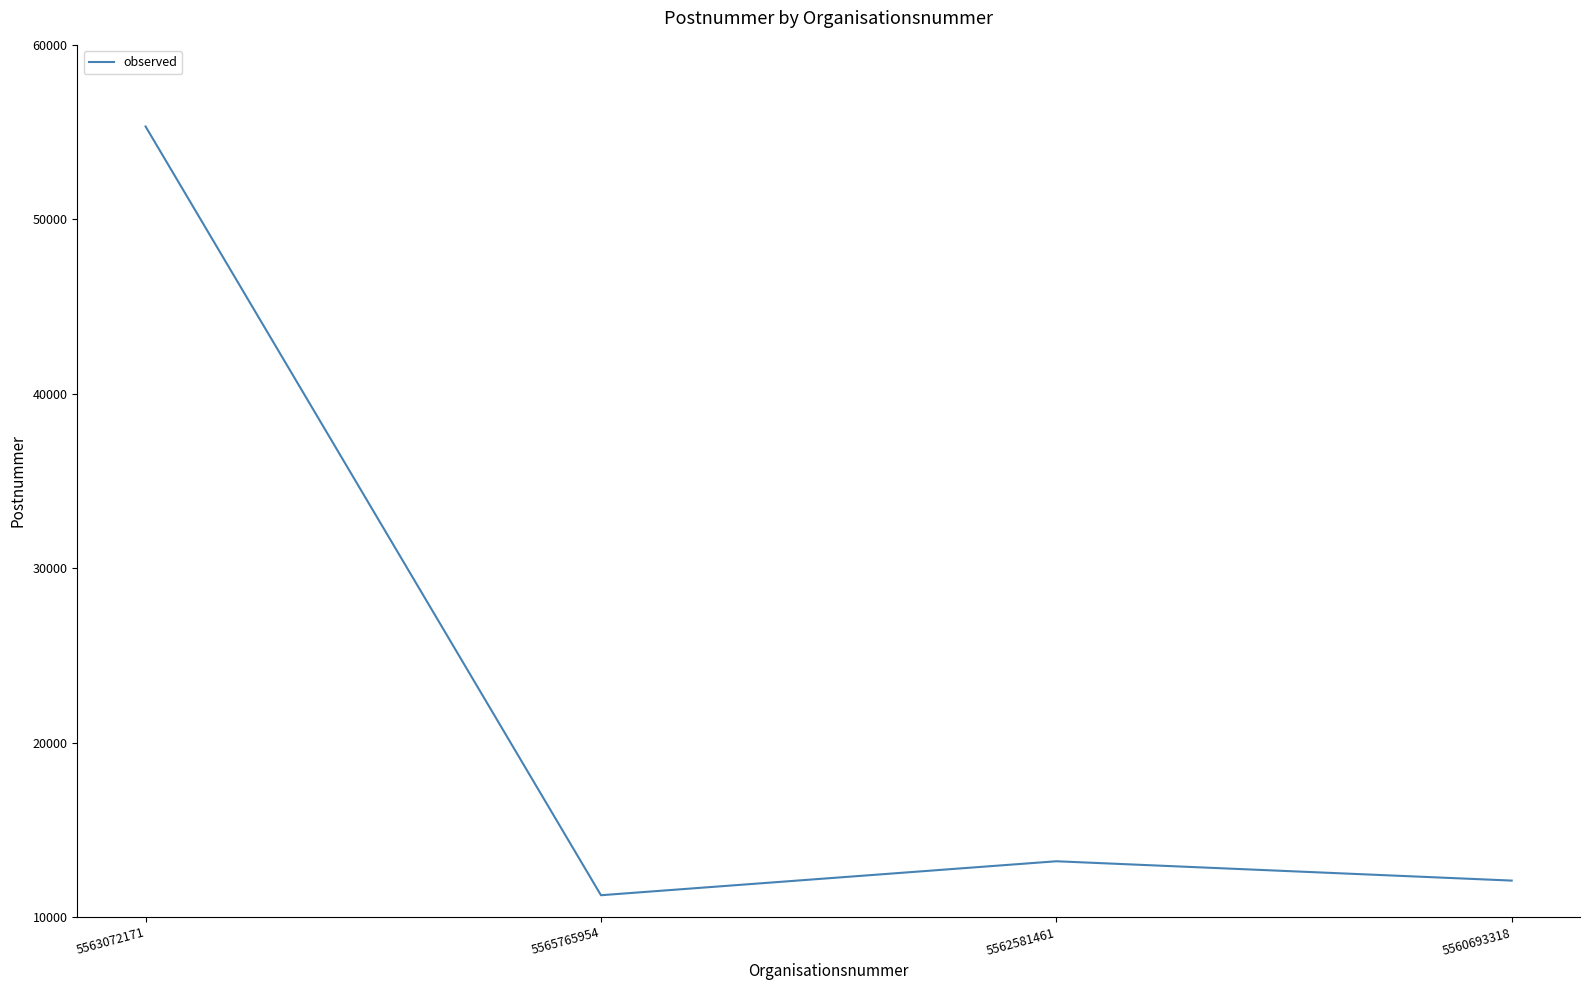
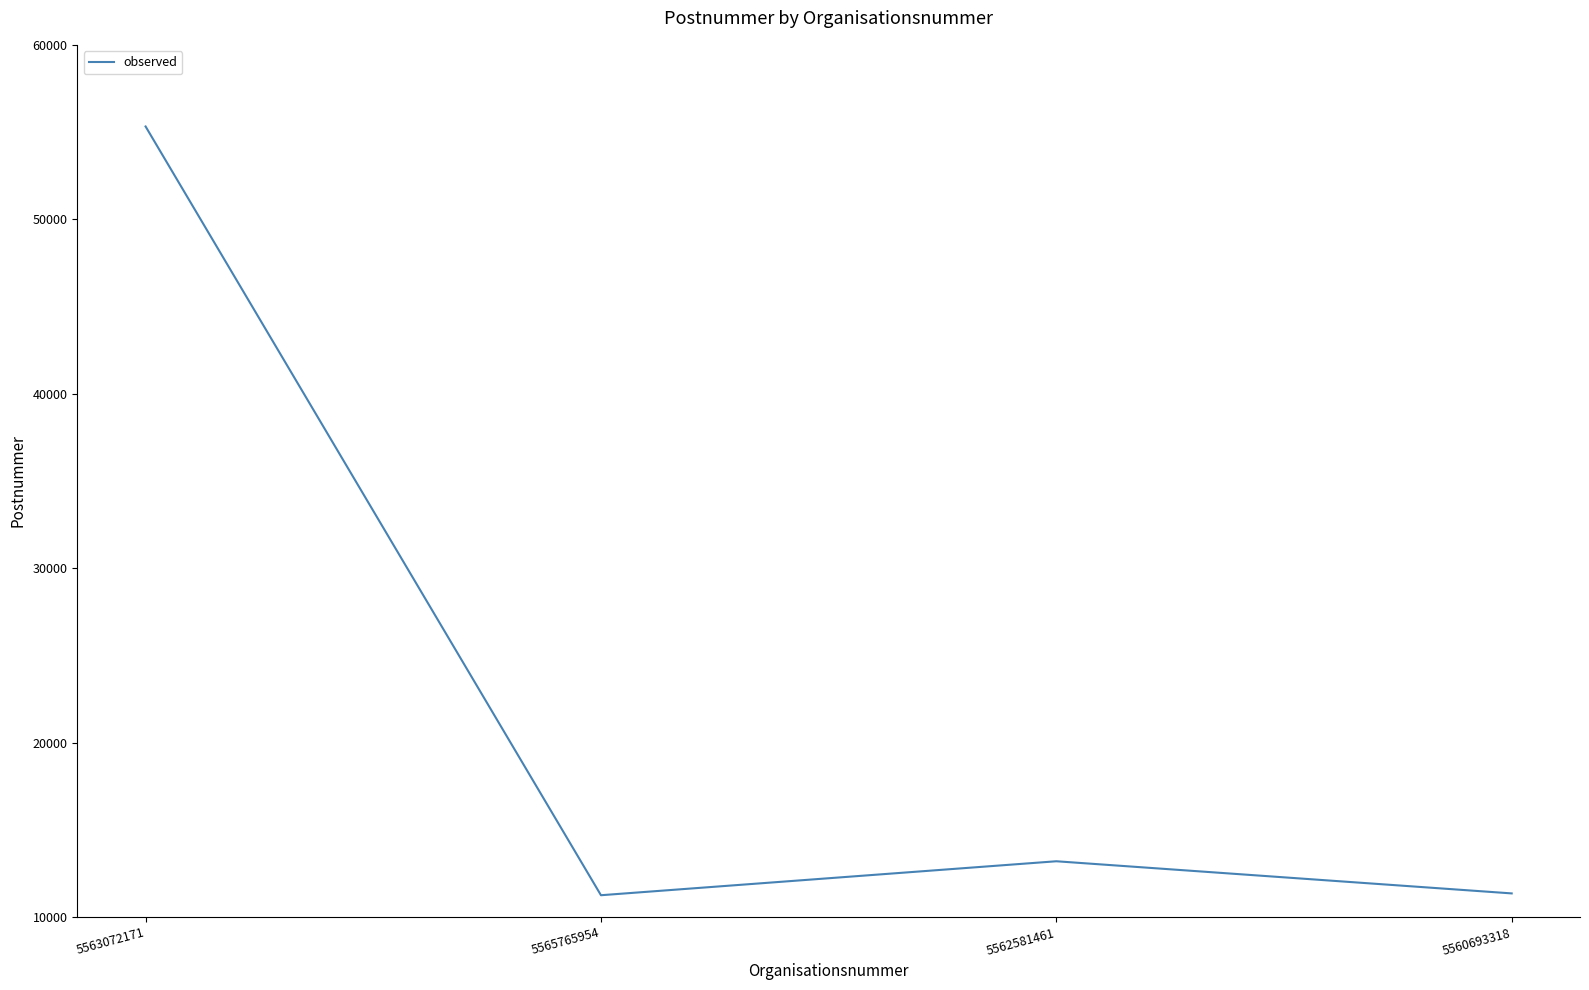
5560693318: 12100 -> 11400
